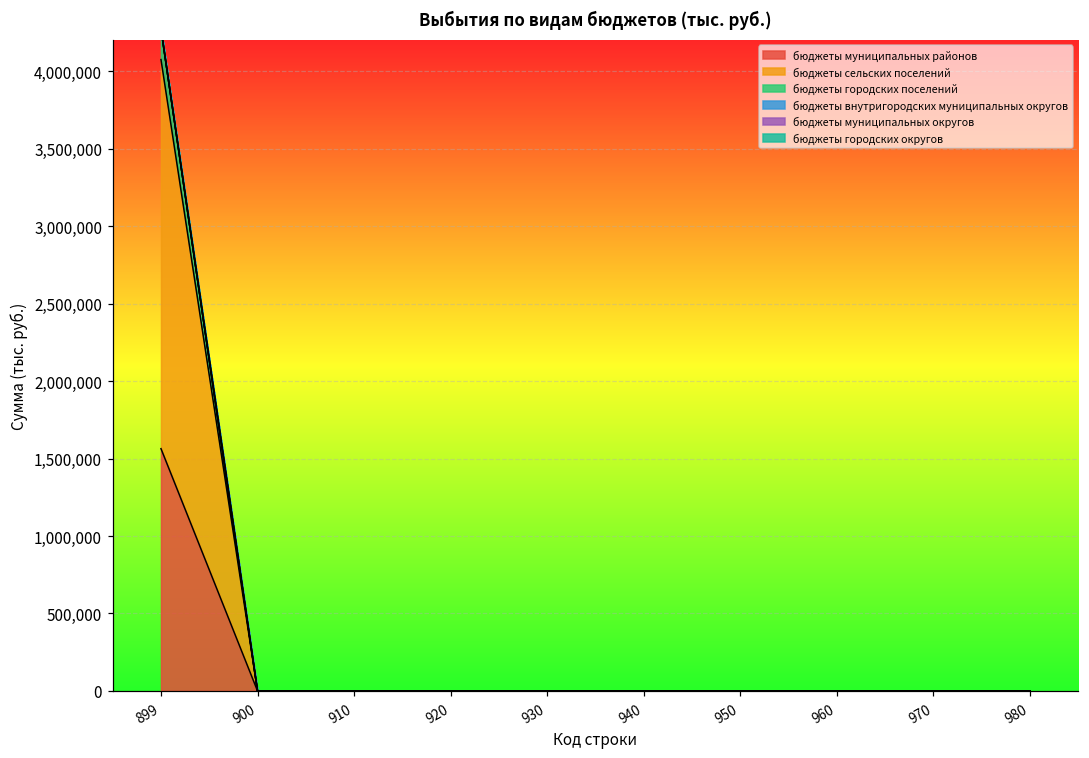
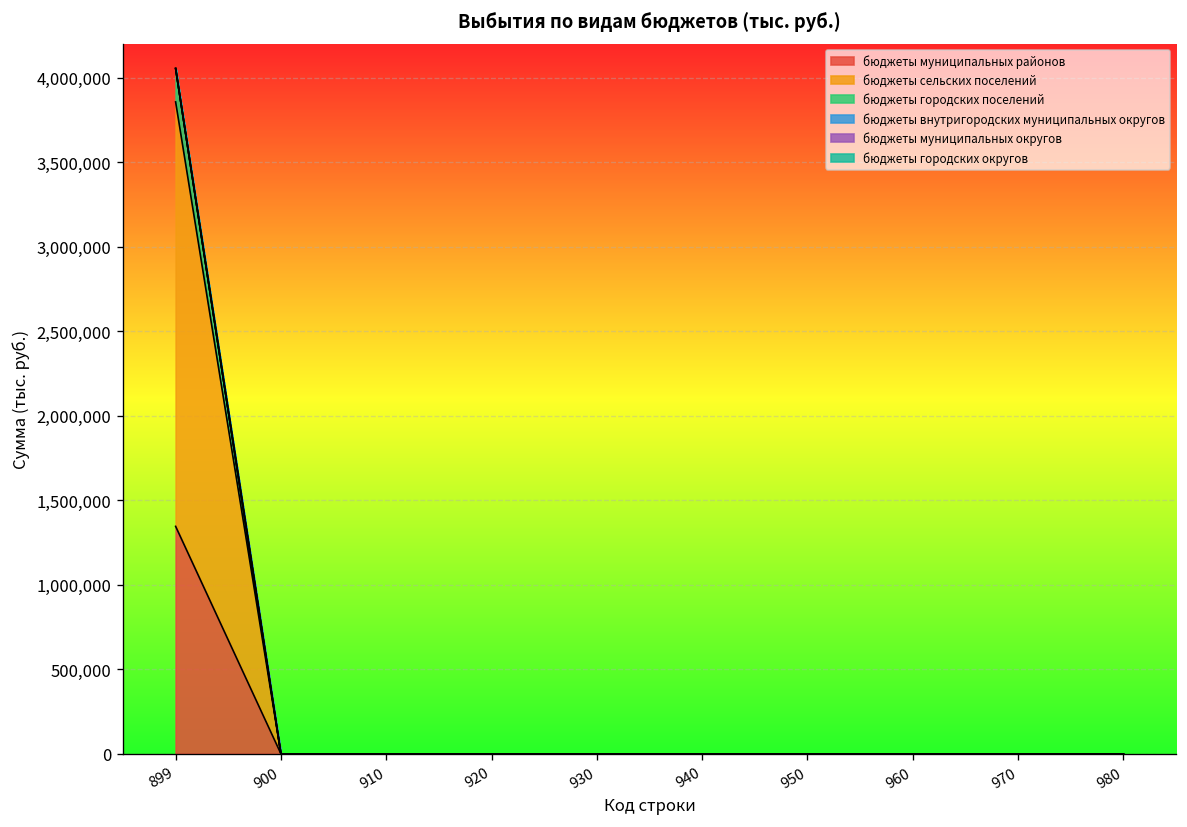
бюджеты муниципальных районов, 899: 1,560,000 -> 1,350,000
